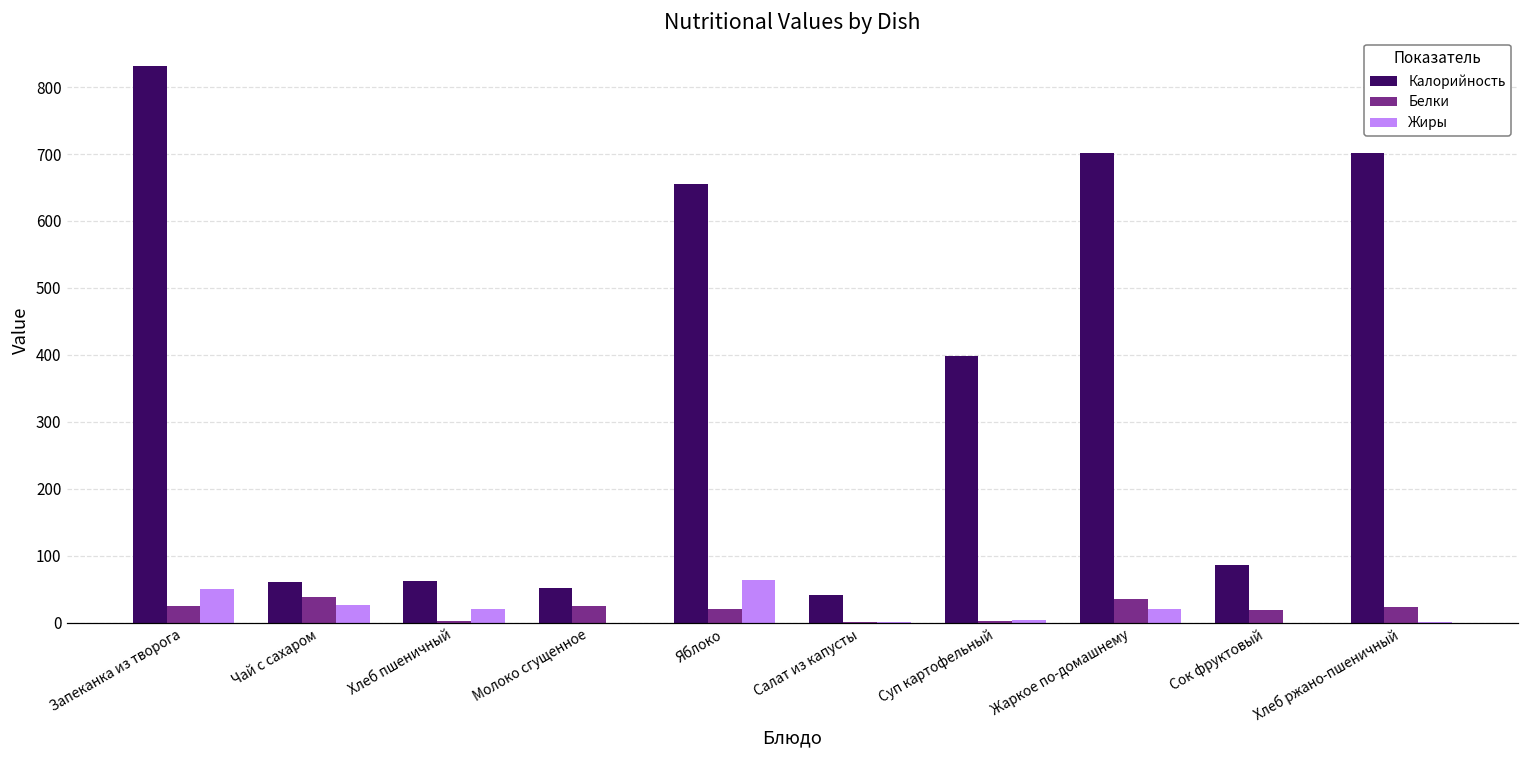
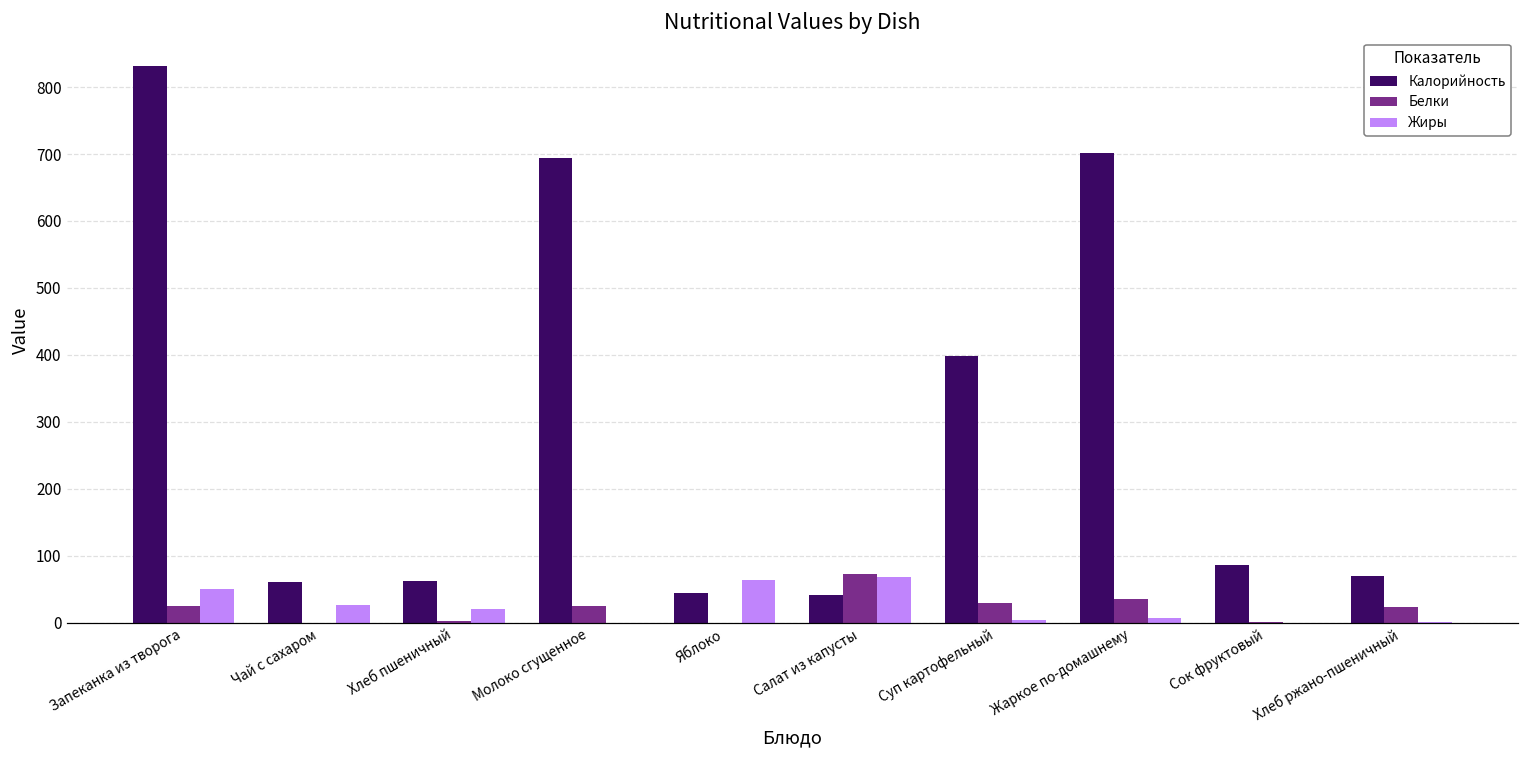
Белки, Чай с сахаром: 40 -> 0
Калорийность, Молоко сгущенное: 50 -> 690
Калорийность, Яблоко: 660 -> 40
Белки, Яблоко: 20 -> 0
Белки, Салат из капусты: 0 -> 70
Жиры, Салат из капусты: 0 -> 70
Белки, Суп картофельный: 0 -> 30
Жиры, Жаркое по-домашнему: 20 -> 10
Белки, Сок фруктовый: 20 -> 0
Калорийность, Хлеб ржано-пшеничный: 700 -> 70
